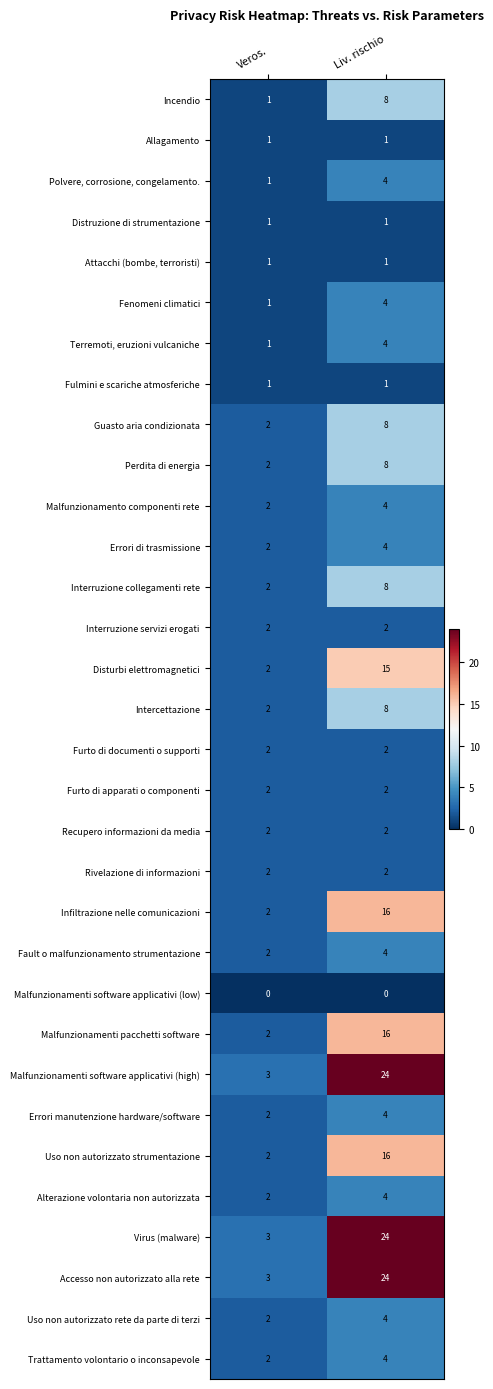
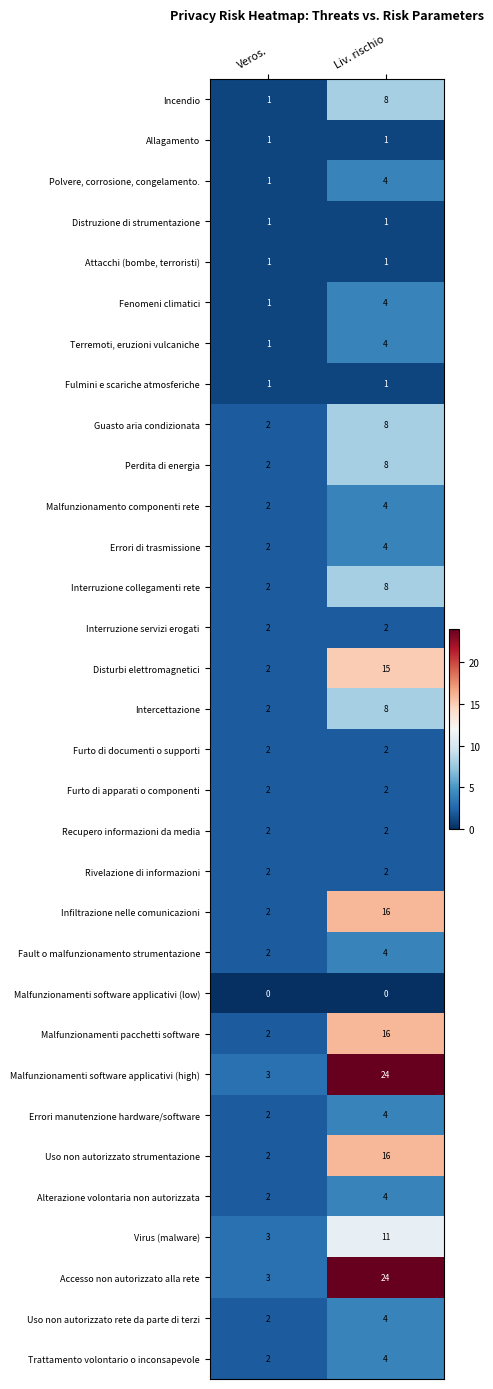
Virus (malware), Liv. rischio: 24 -> 11
